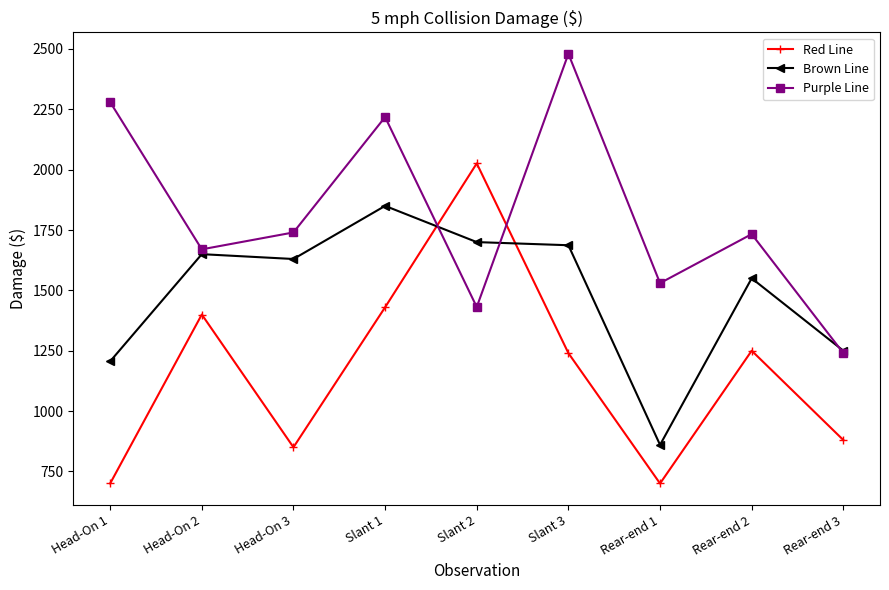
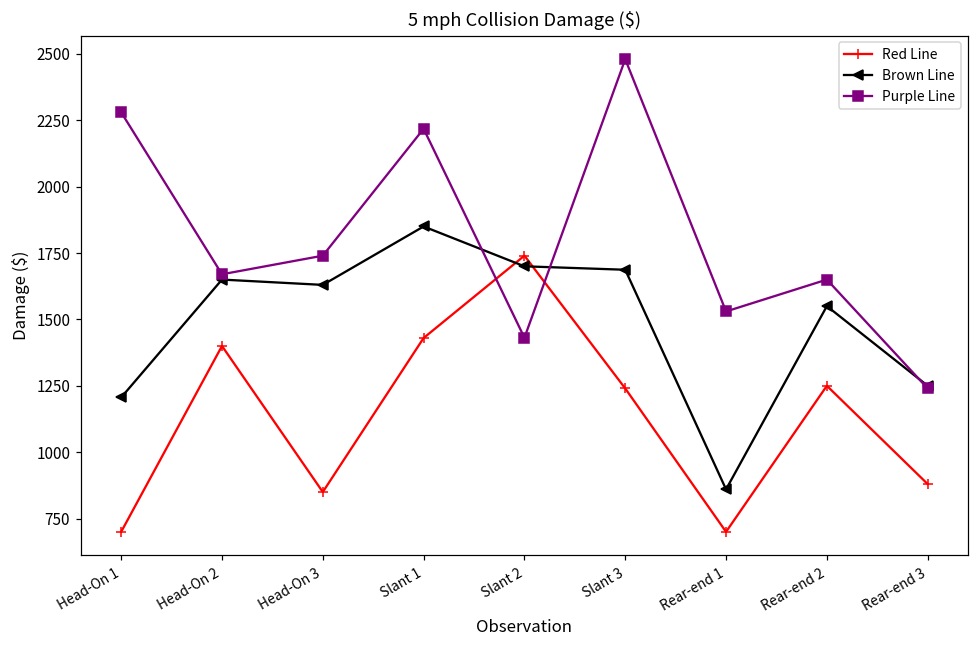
Red Line, Slant 2: 2030 -> 1740
Purple Line, Rear-end 2: 1730 -> 1650
